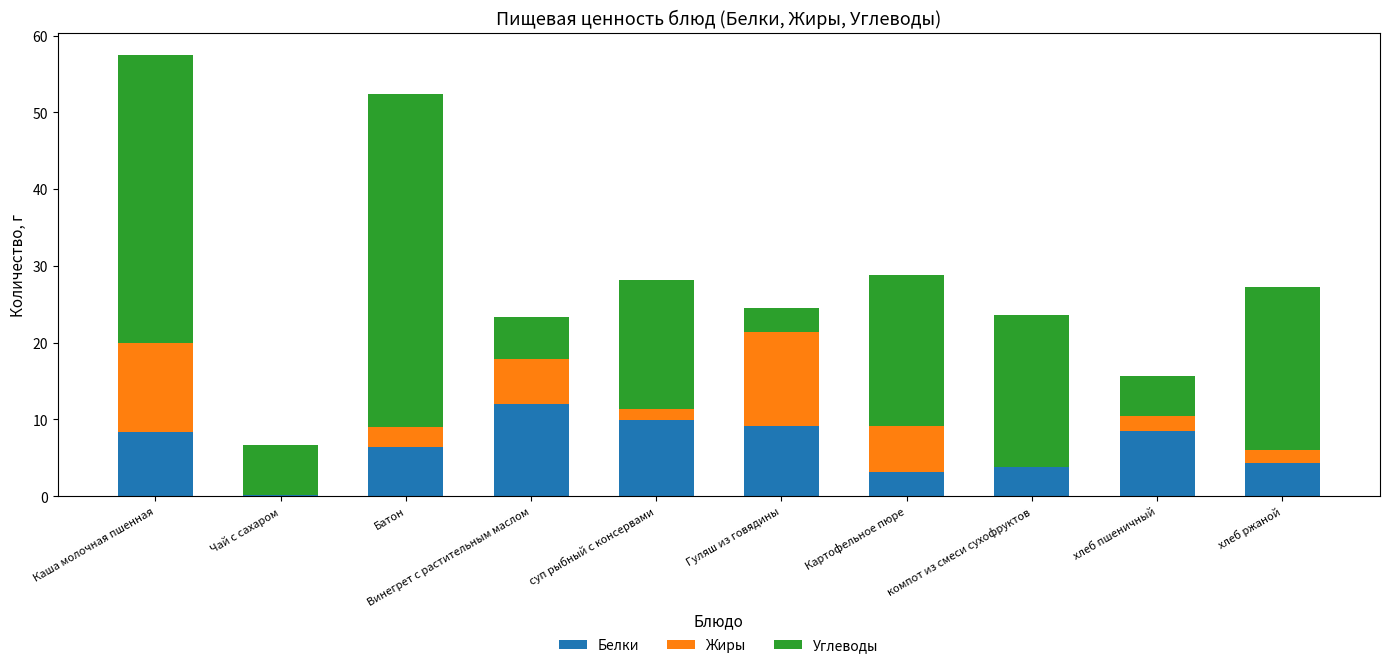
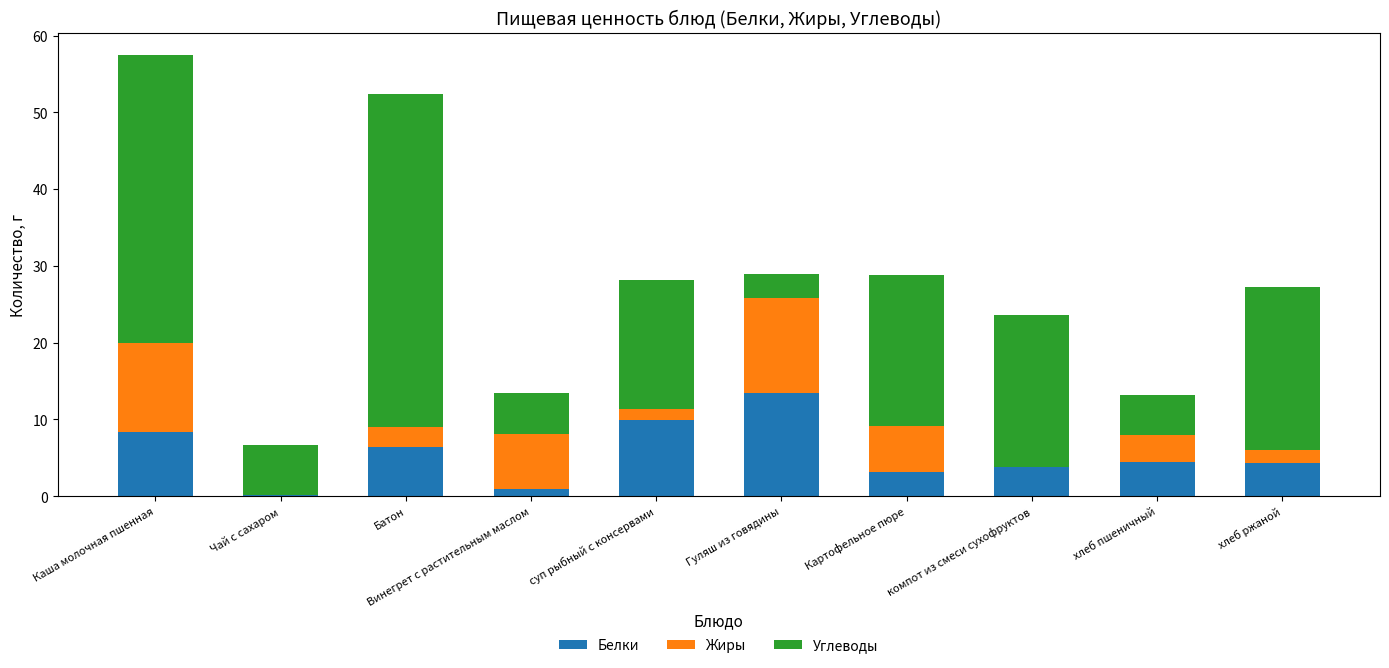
Белки, Винегрет с растительным маслом: 12 -> 1
Жиры, Винегрет с растительным маслом: 6 -> 7
Белки, Гуляш из говядины: 9 -> 14
Белки, хлеб пшеничный: 9 -> 4
Жиры, хлеб пшеничный: 2 -> 4
